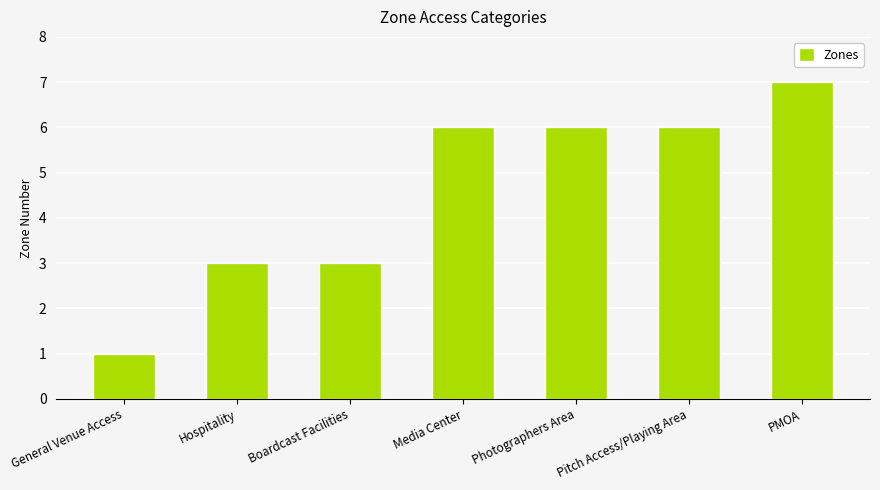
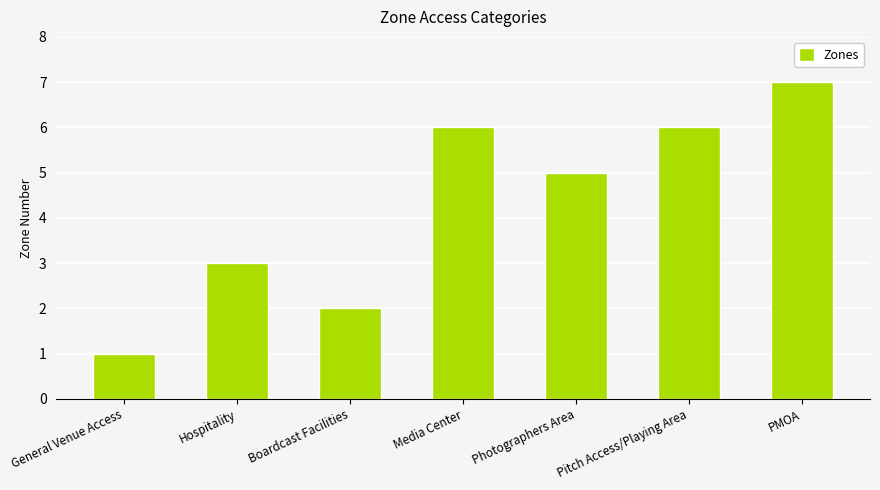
Boardcast Facilities: 3 -> 2
Photographers Area: 6 -> 5
